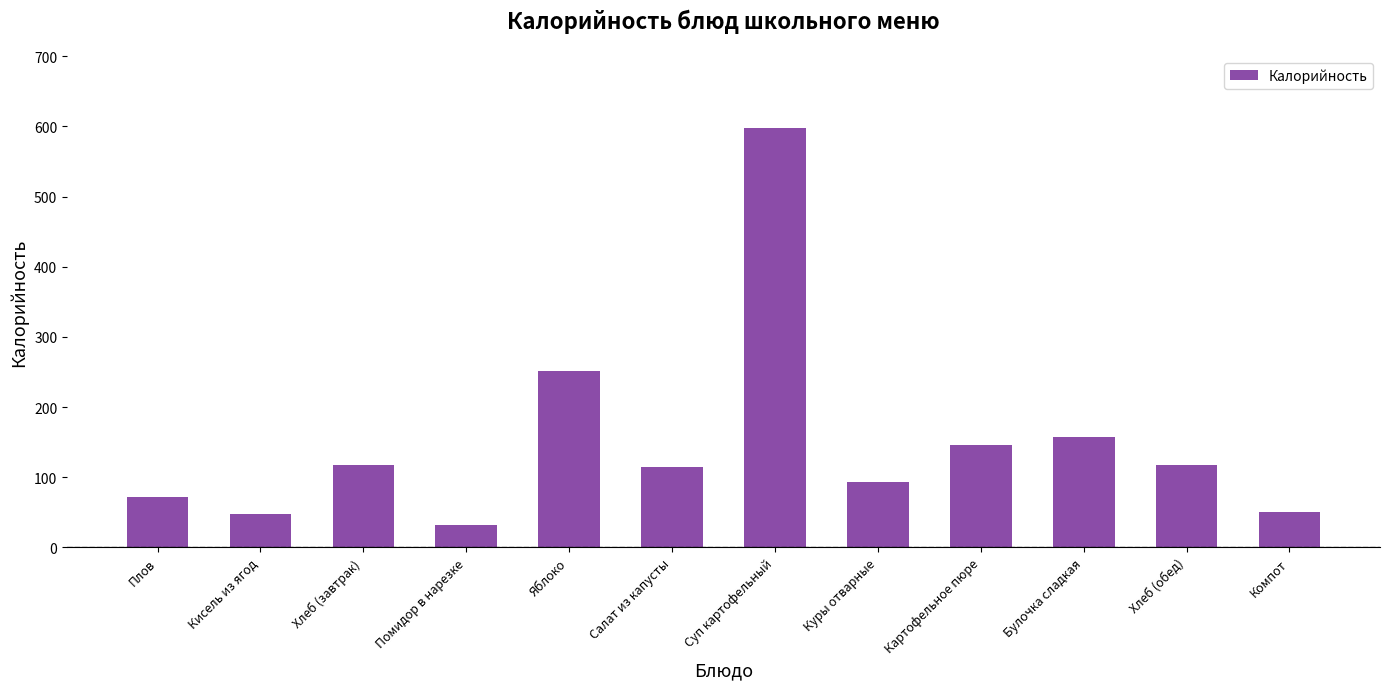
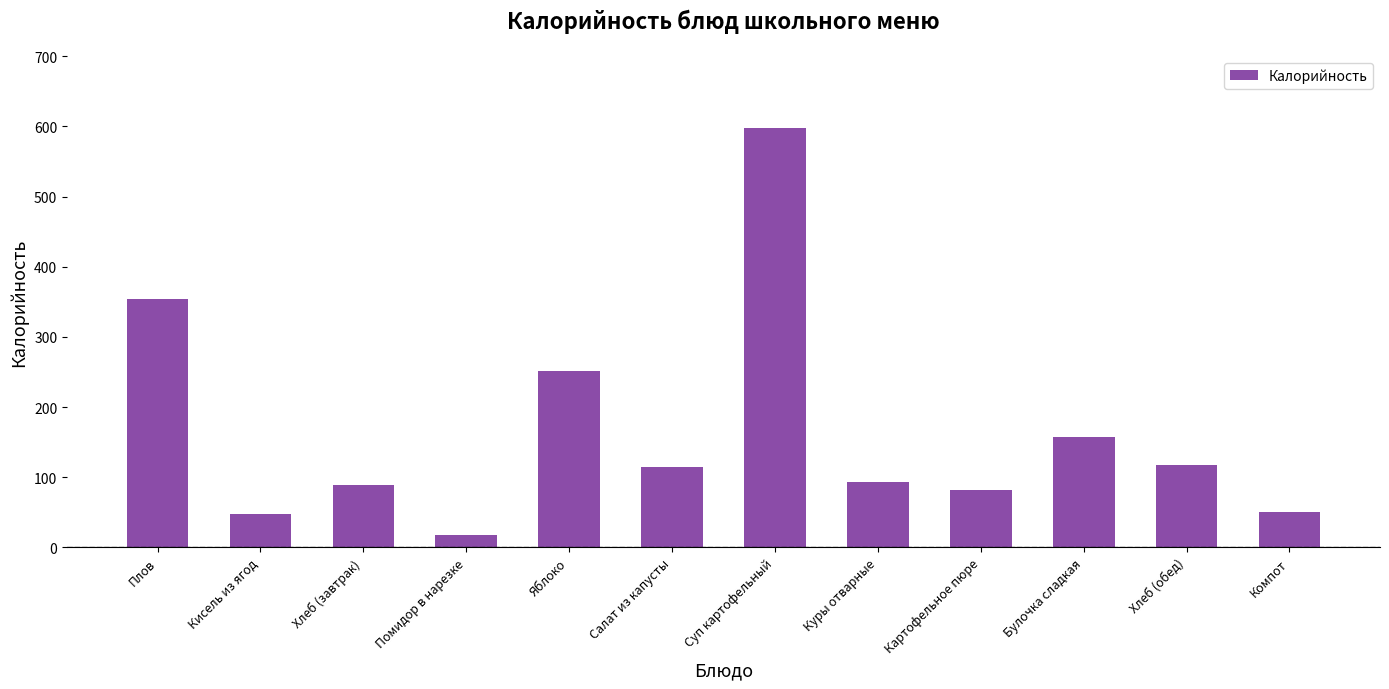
Плов: 70 -> 350
Хлеб (завтрак): 120 -> 90
Помидор в нарезке: 30 -> 20
Картофельное пюре: 150 -> 80
